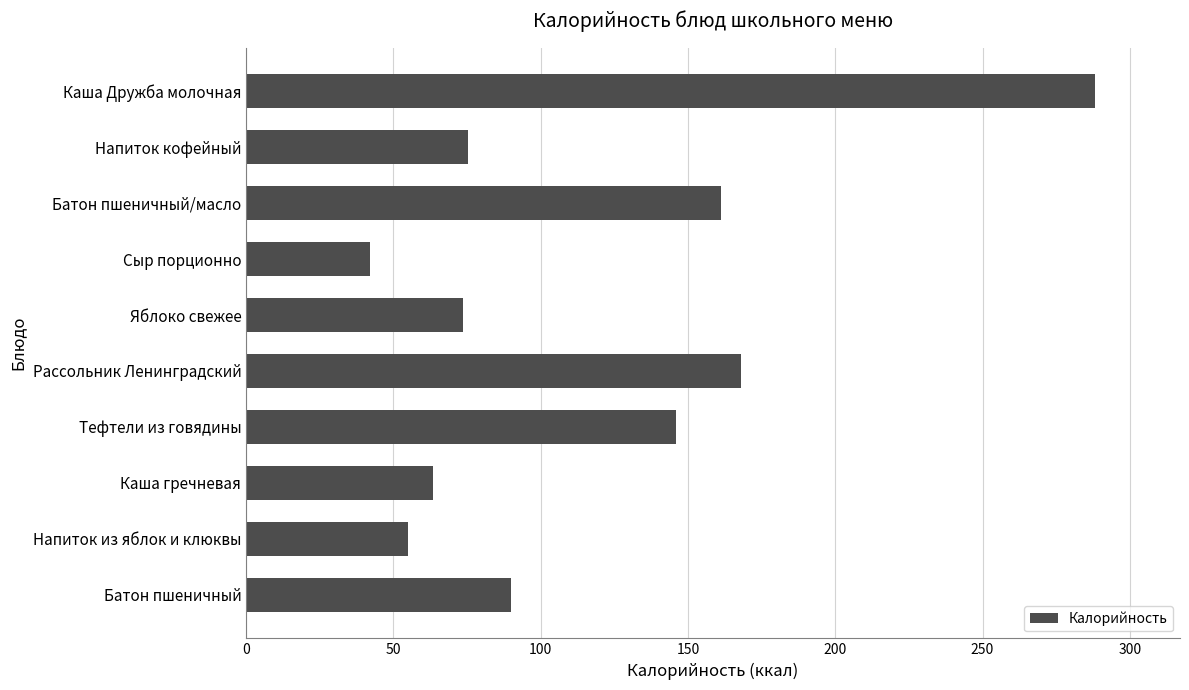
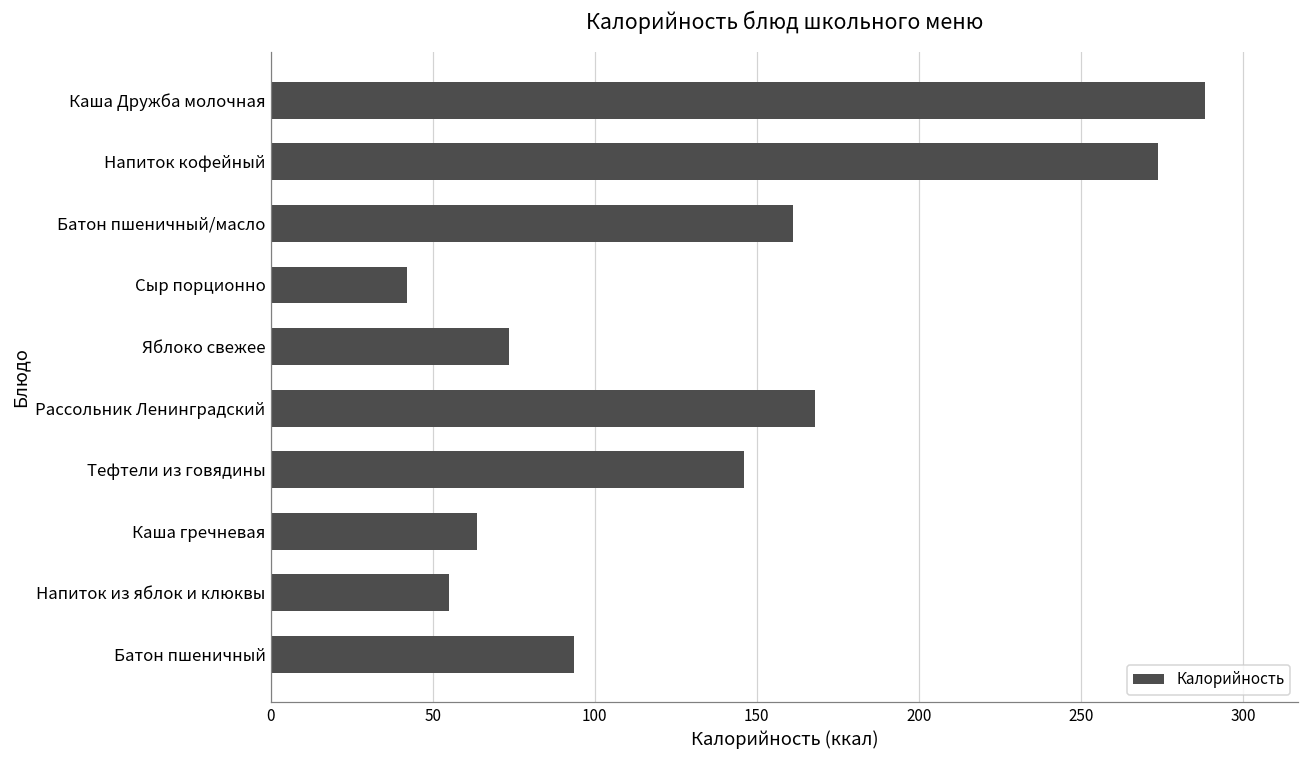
Напиток кофейный: 75 -> 274
Батон пшеничный: 90 -> 94
